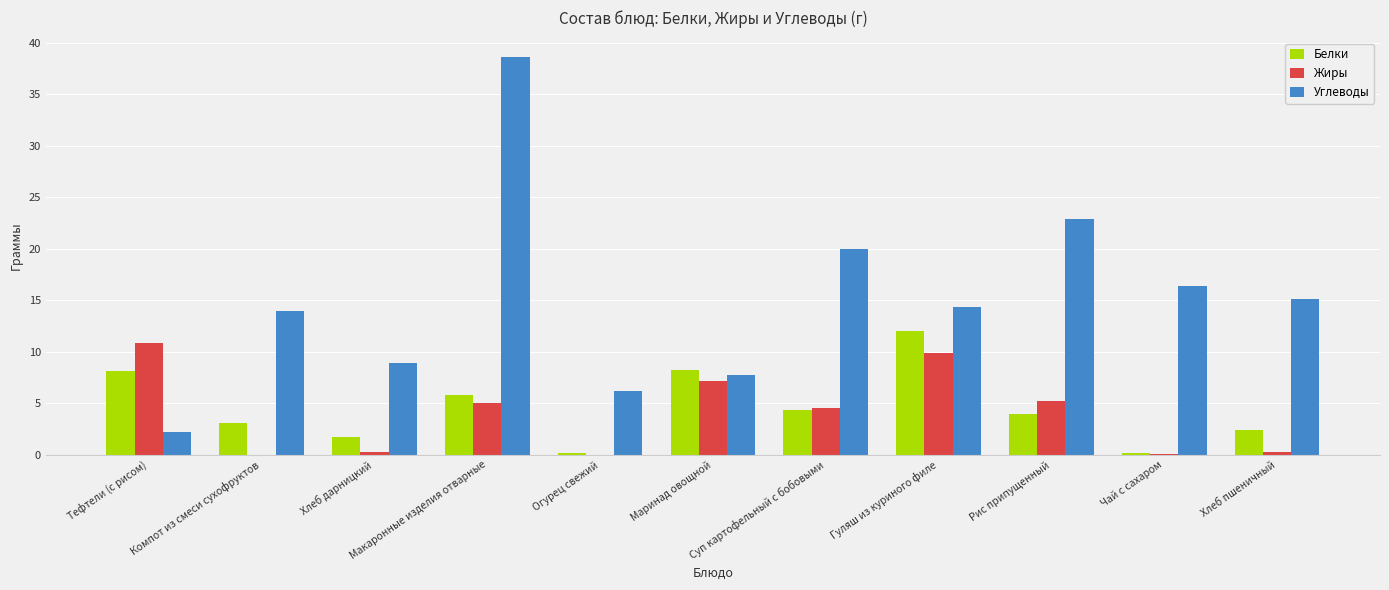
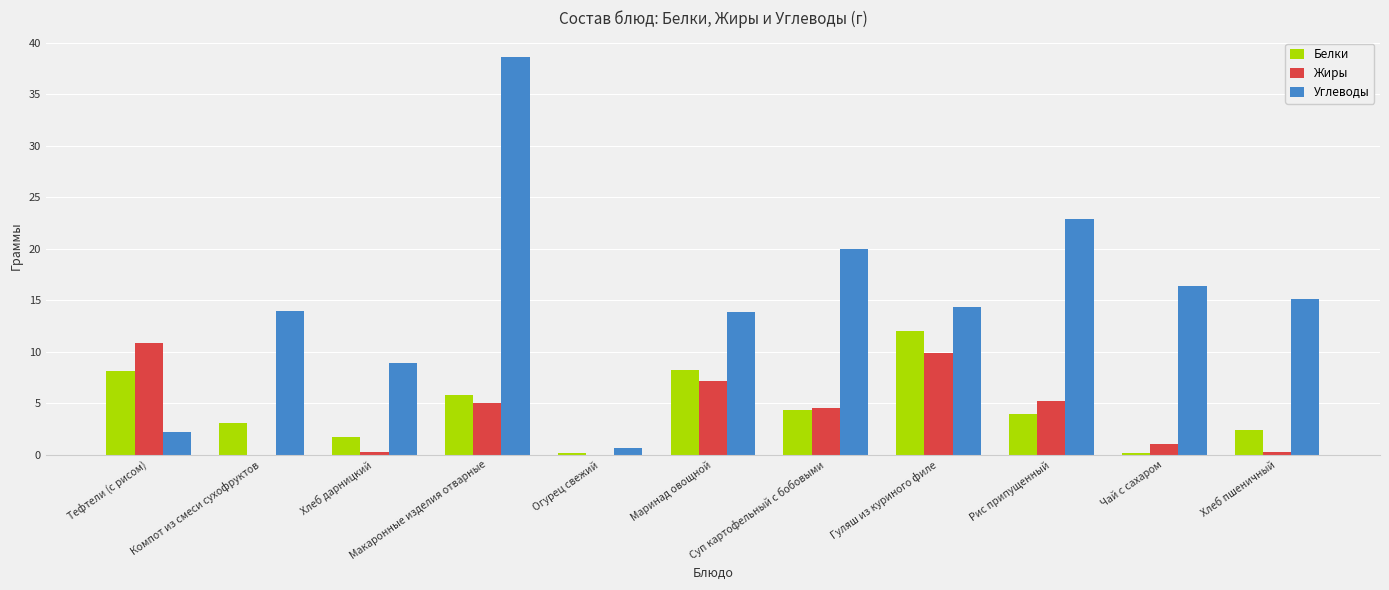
Углеводы, Огурец свежий: 6.2 -> 0.6
Углеводы, Маринад овощной: 7.7 -> 13.8
Жиры, Чай с сахаром: 0.1 -> 1.1
